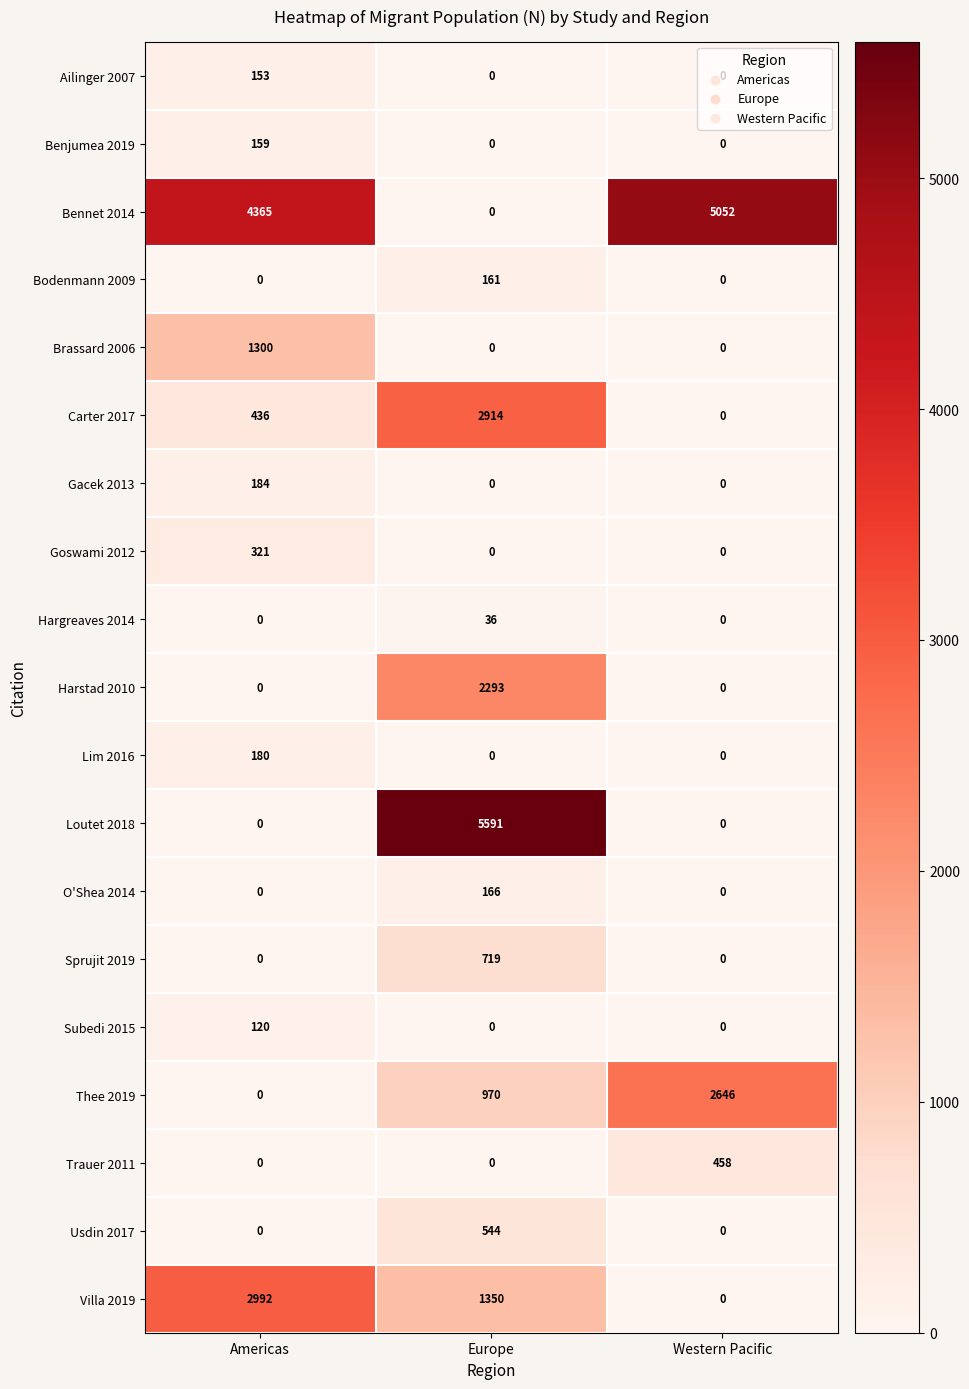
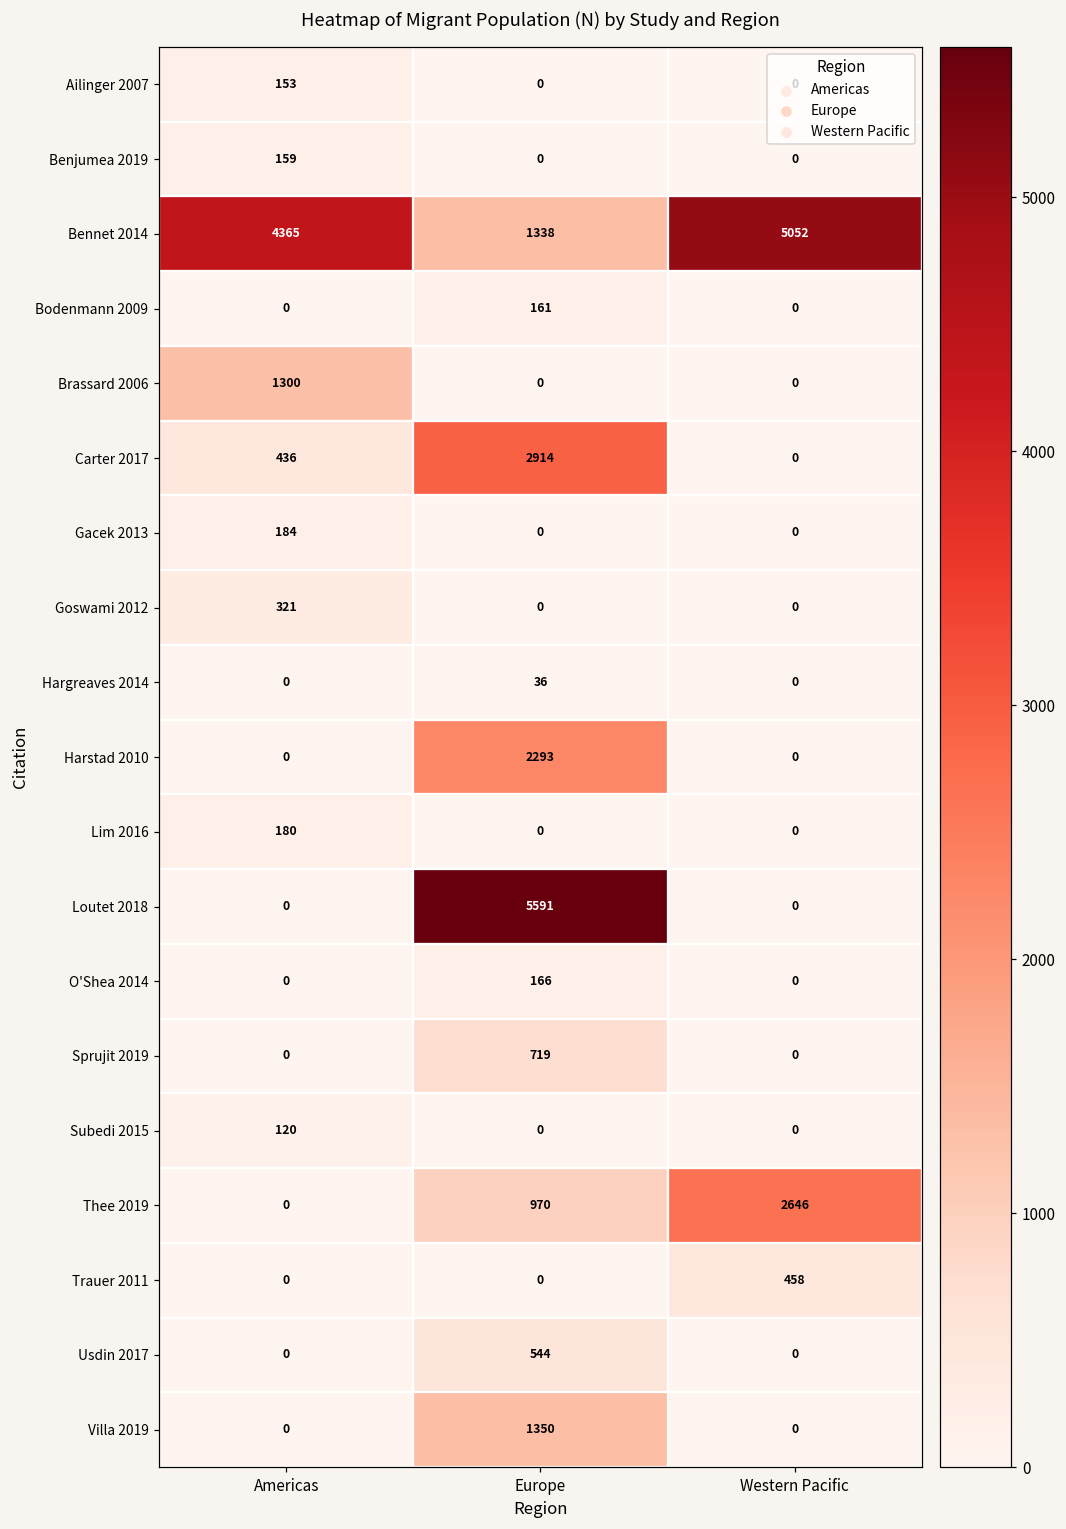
Bennet 2014, Europe: 0 -> 1338
Villa 2019, Americas: 2992 -> 0
